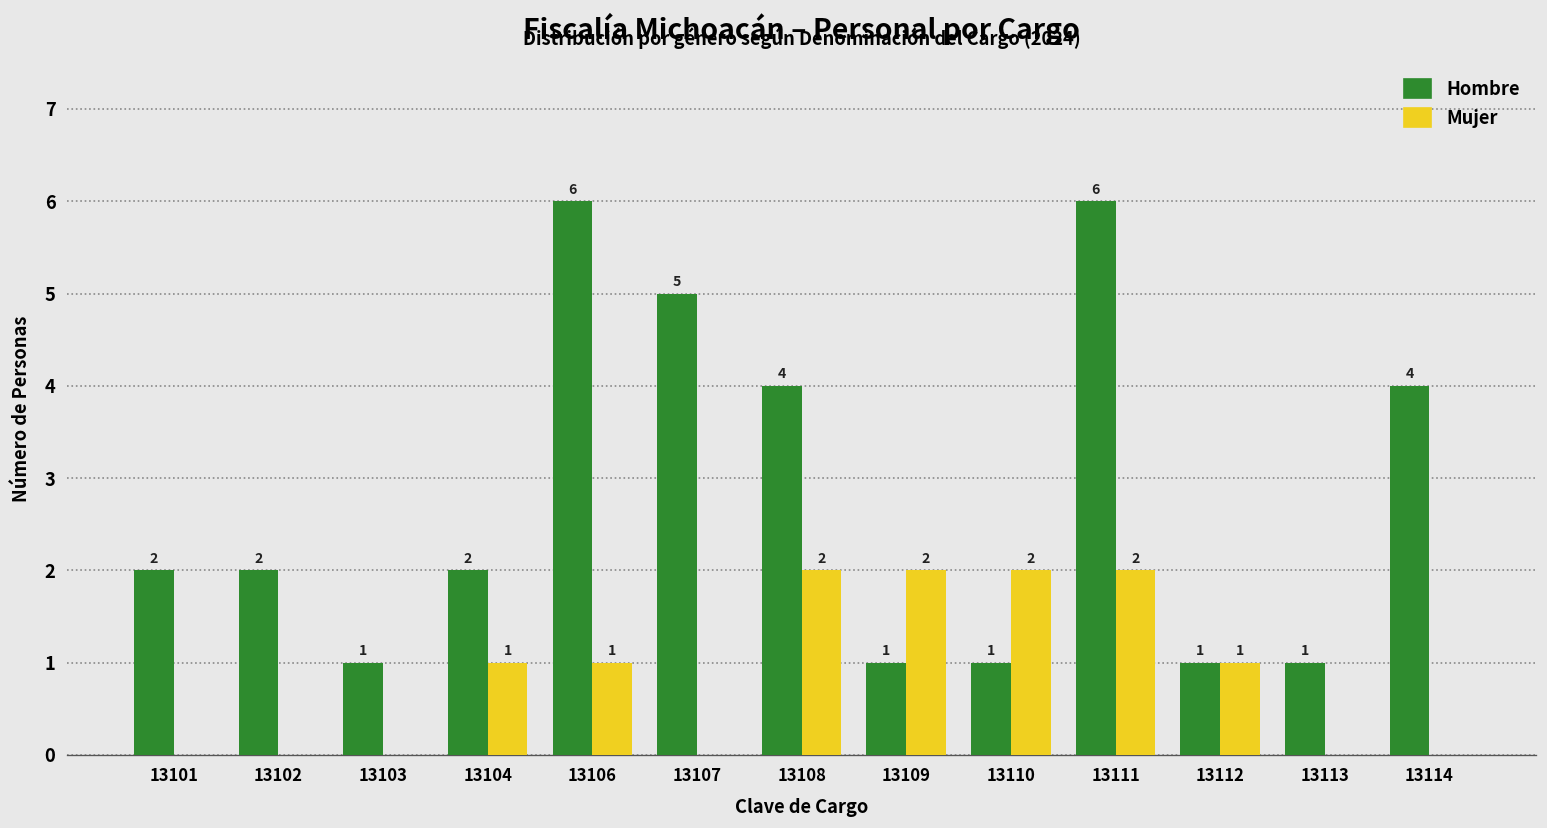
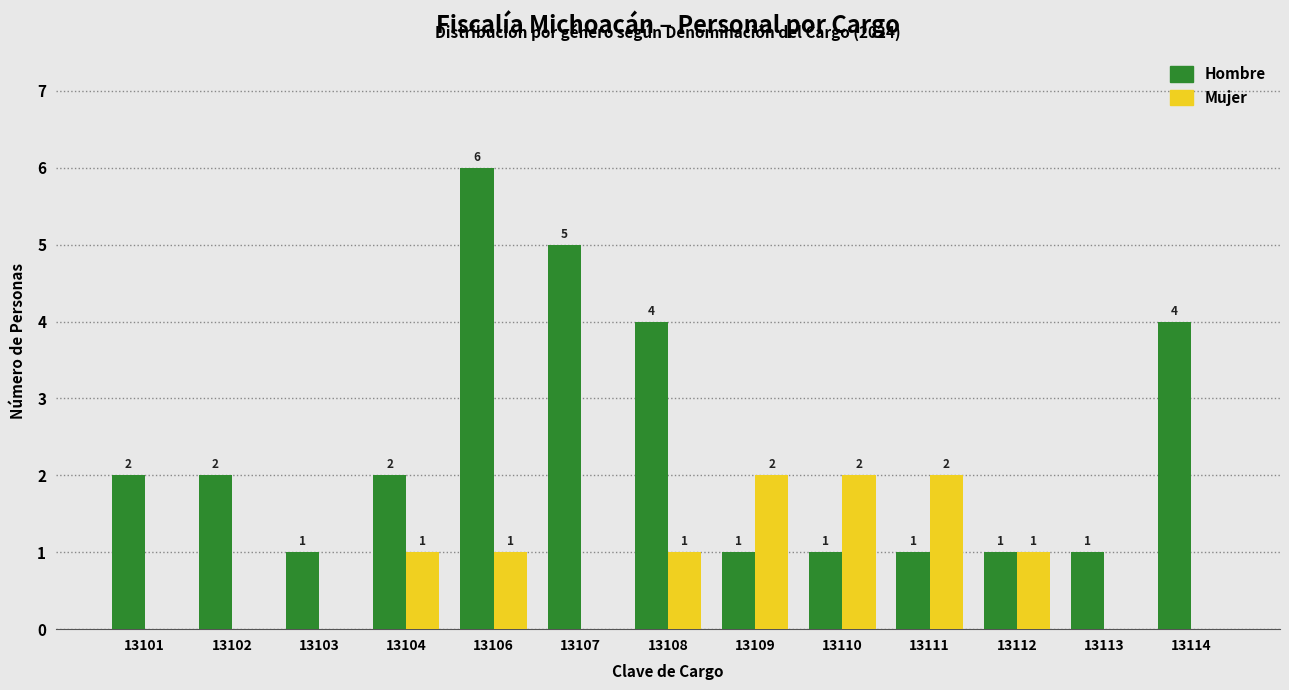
Mujer, 13108: 2 -> 1
Hombre, 13111: 6 -> 1
